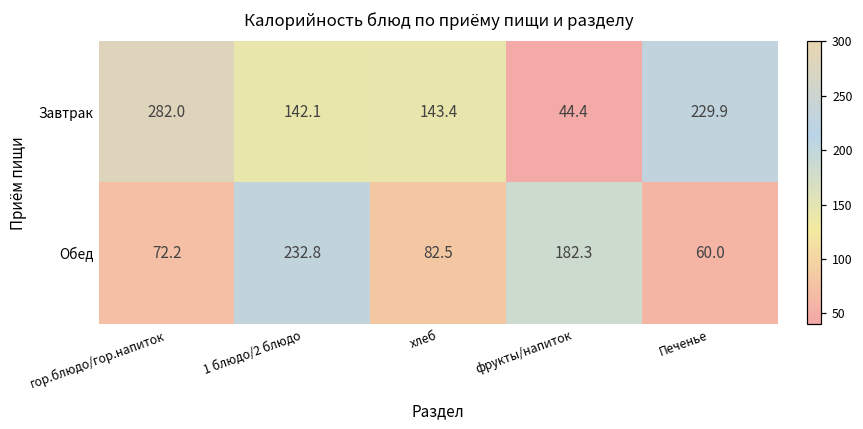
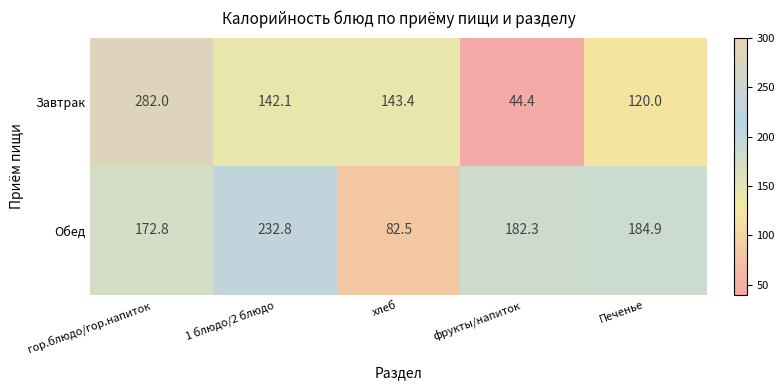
Завтрак, Печенье: 229.9 -> 120.0
Обед, гор.блюдо/гор.напиток: 72.2 -> 172.8
Обед, Печенье: 60.0 -> 184.9
